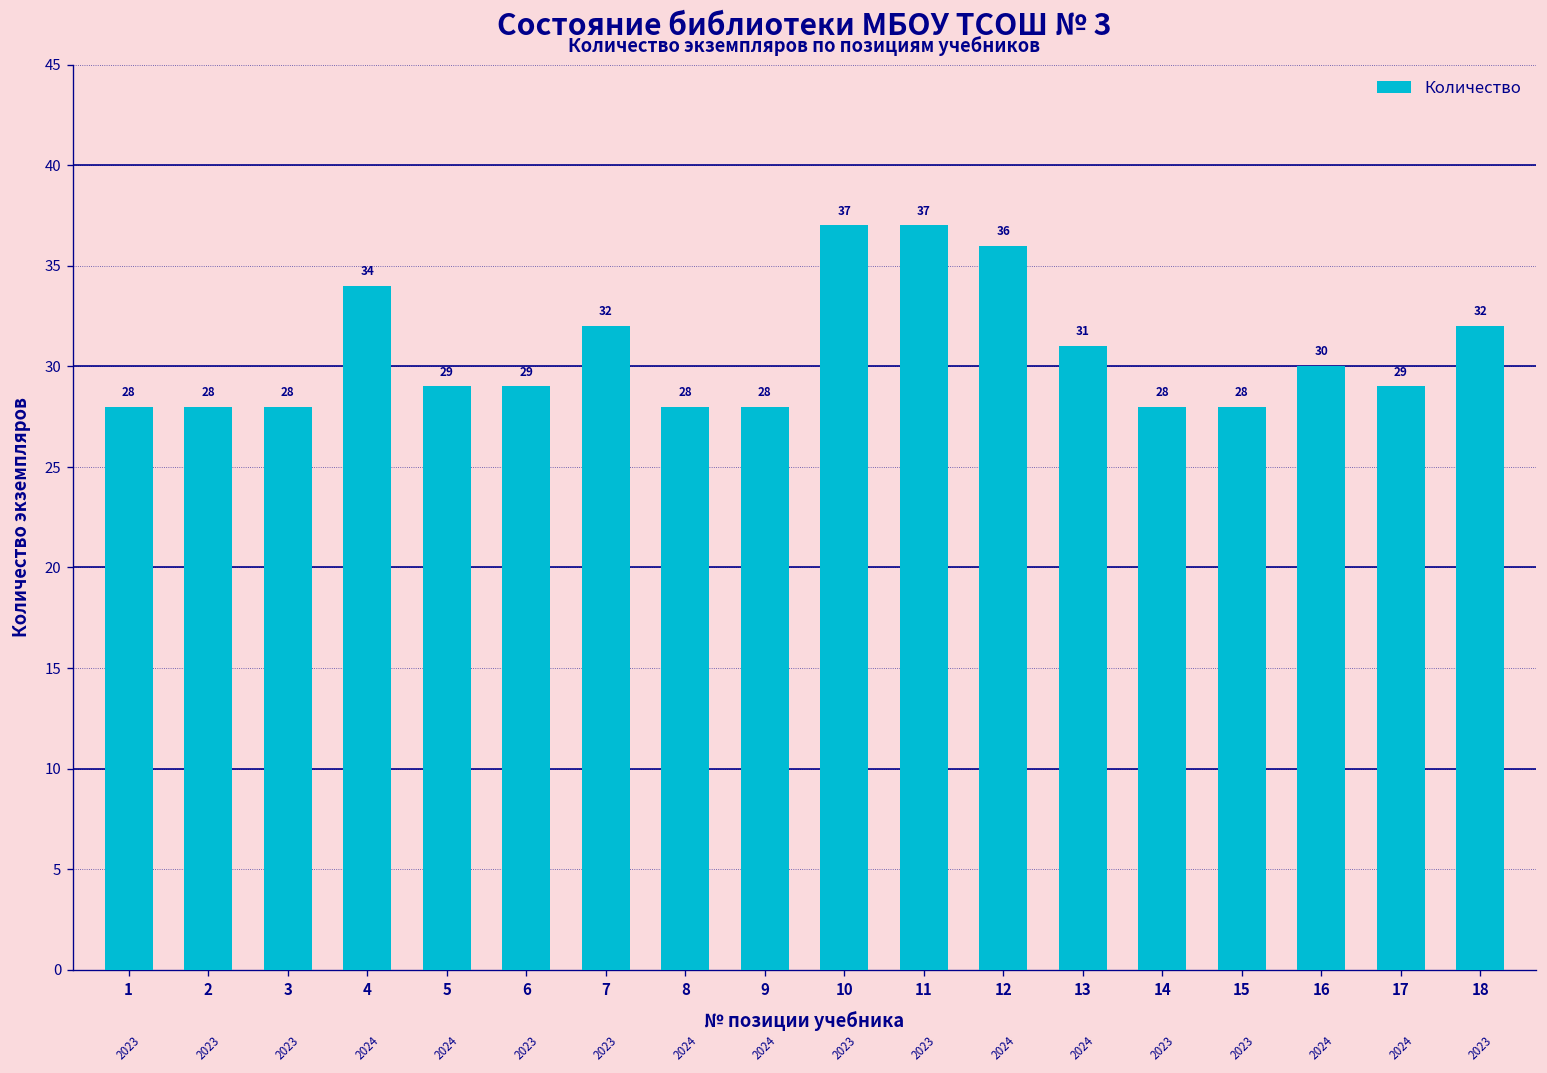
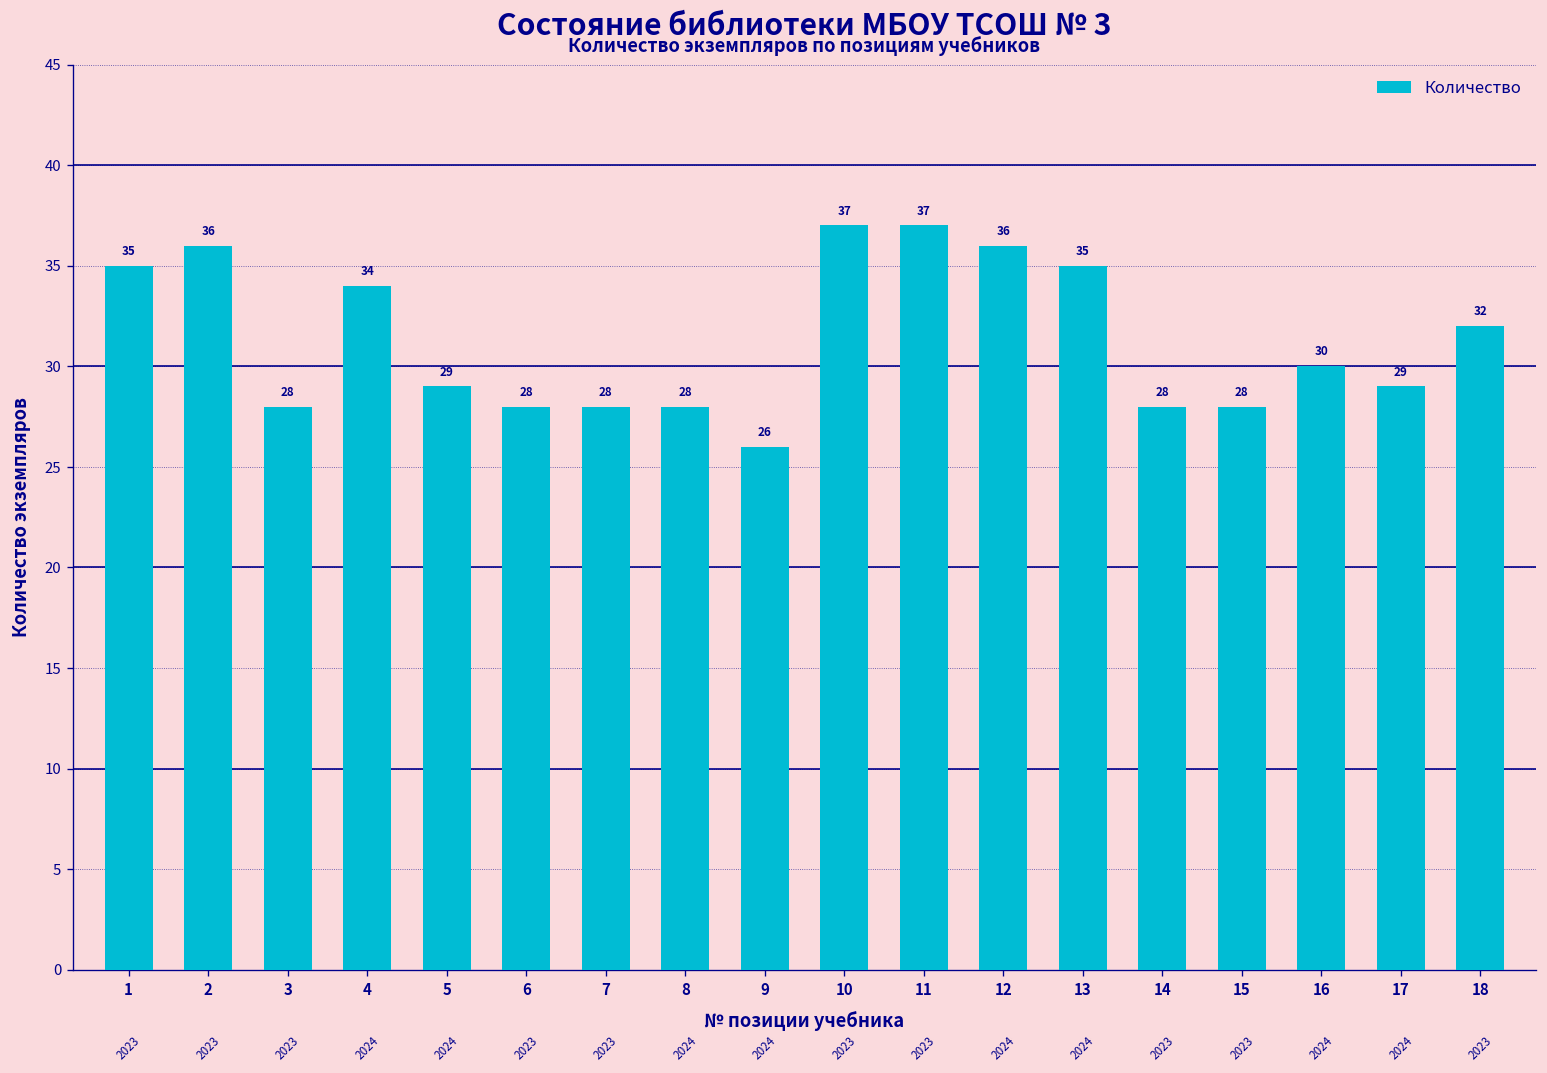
1: 28 -> 35
2: 28 -> 36
6: 29 -> 28
7: 32 -> 28
9: 28 -> 26
13: 31 -> 35
